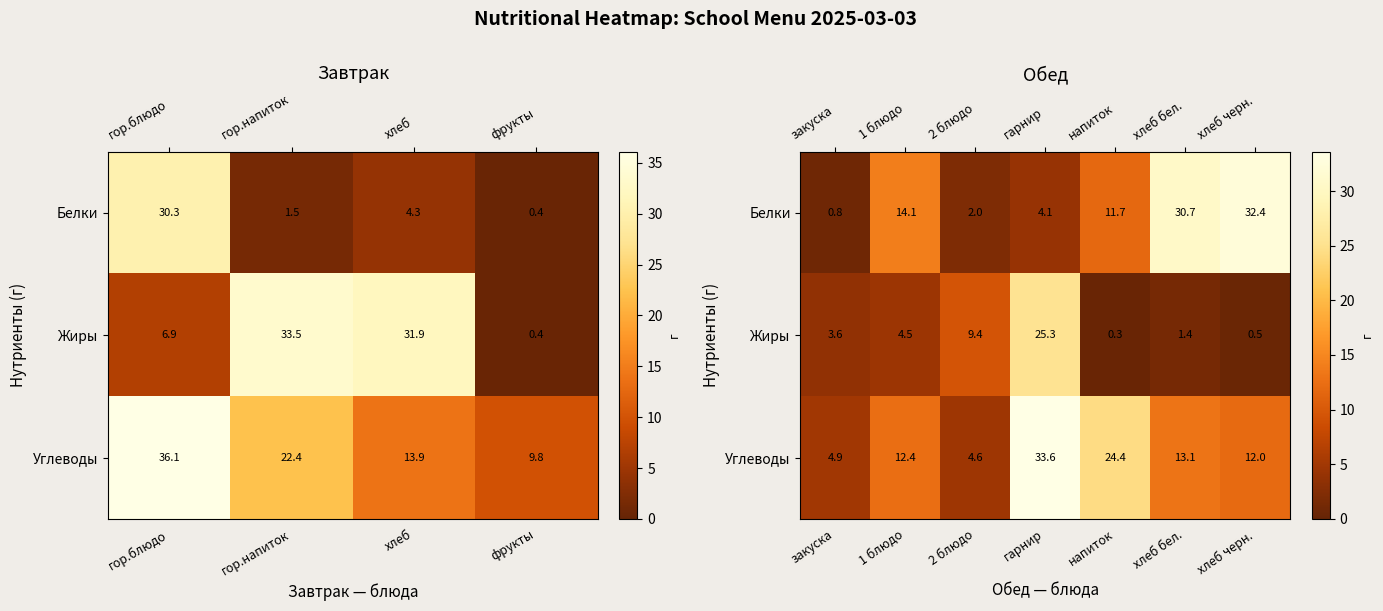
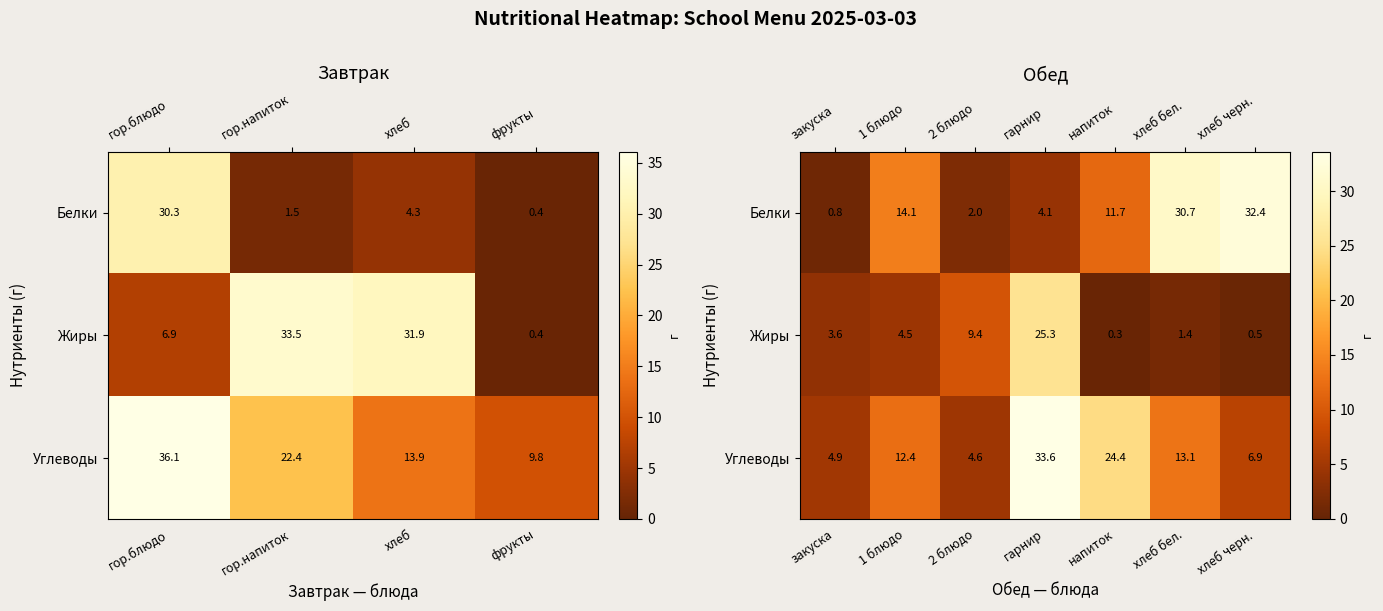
Обед, Углеводы, хлеб черн.: 12.0 -> 6.9
